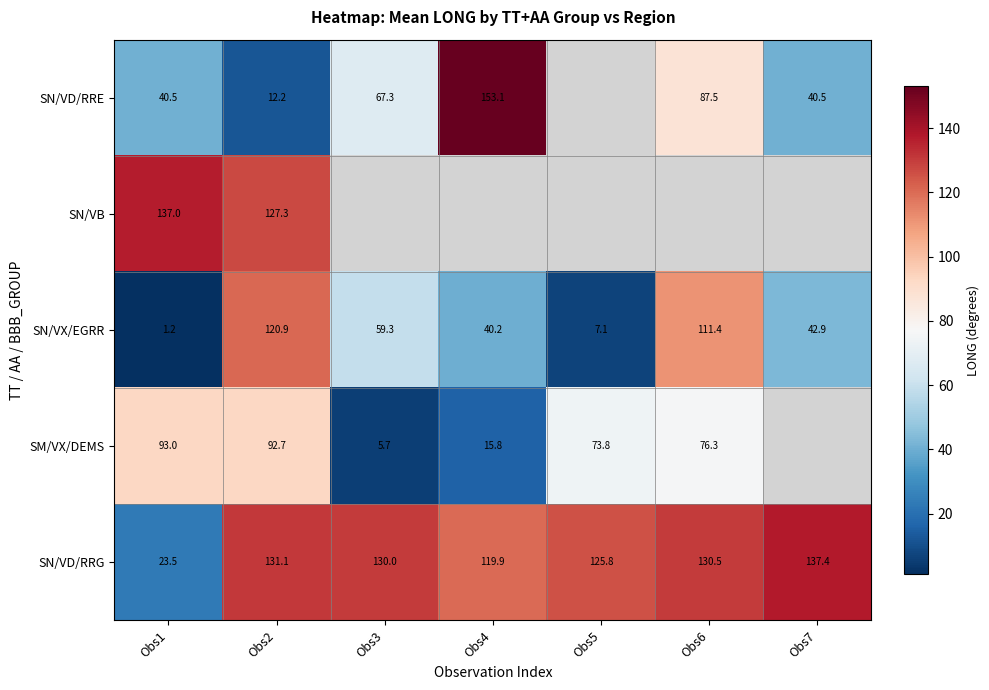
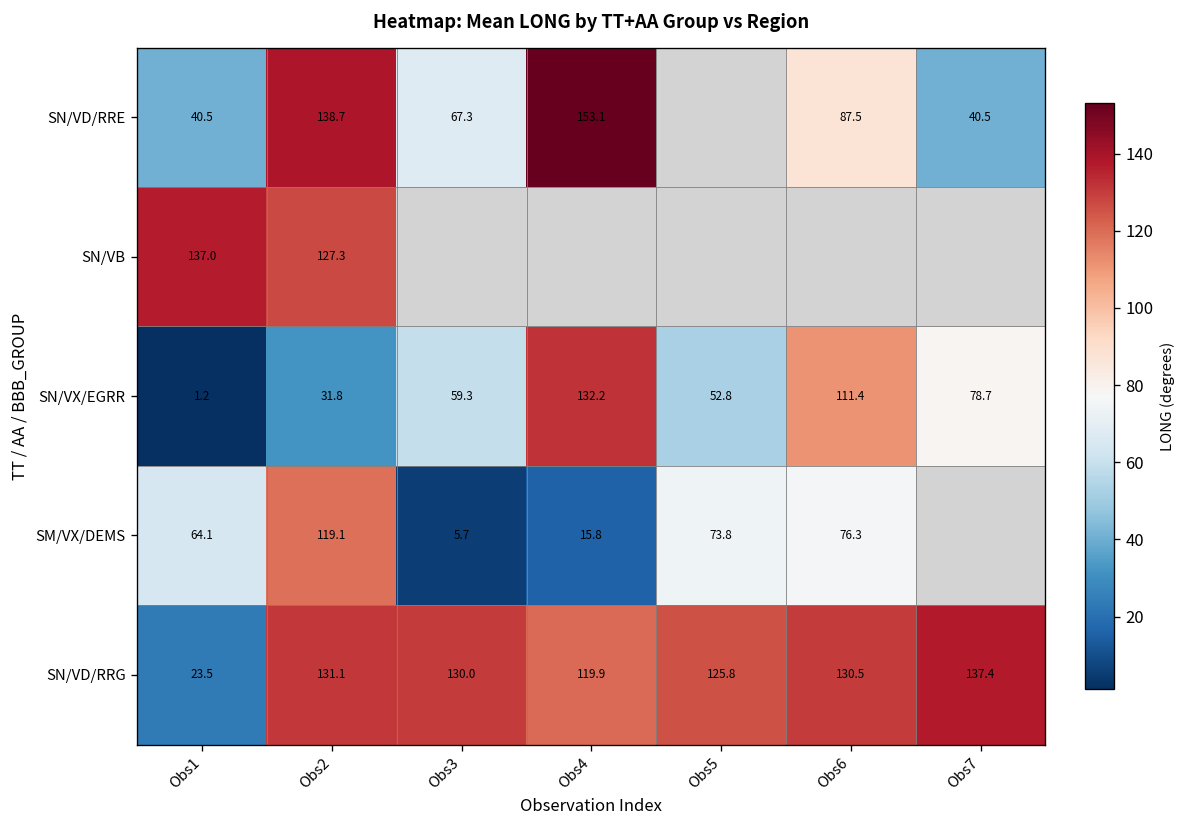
SN/VD/RRE, Obs2: 12.2 -> 138.7
SN/VX/EGRR, Obs2: 120.9 -> 31.8
SN/VX/EGRR, Obs4: 40.2 -> 132.2
SN/VX/EGRR, Obs5: 7.1 -> 52.8
SN/VX/EGRR, Obs7: 42.9 -> 78.7
SM/VX/DEMS, Obs1: 93.0 -> 64.1
SM/VX/DEMS, Obs2: 92.7 -> 119.1
